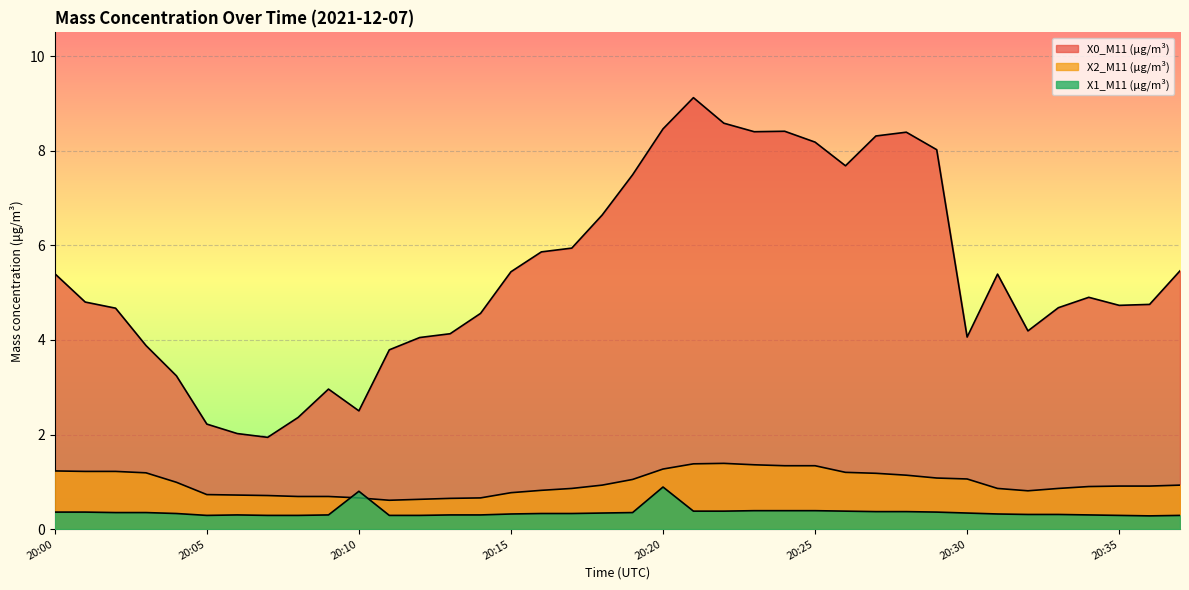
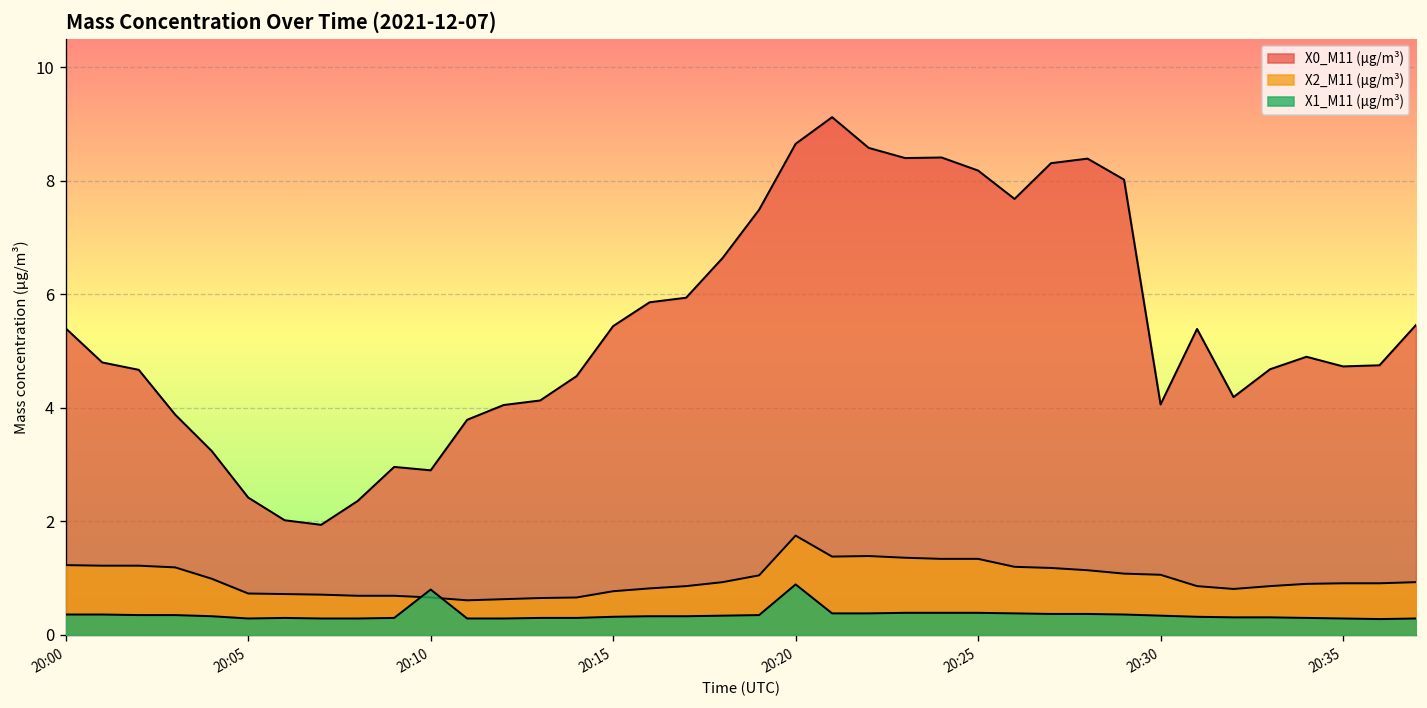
X0_M11 (μg/m³), 20:05: 2.2 -> 2.4
X0_M11 (μg/m³), 20:10: 2.5 -> 2.9
X0_M11 (μg/m³), 20:20: 8.5 -> 8.7
X2_M11 (μg/m³), 20:20: 1.3 -> 1.8
